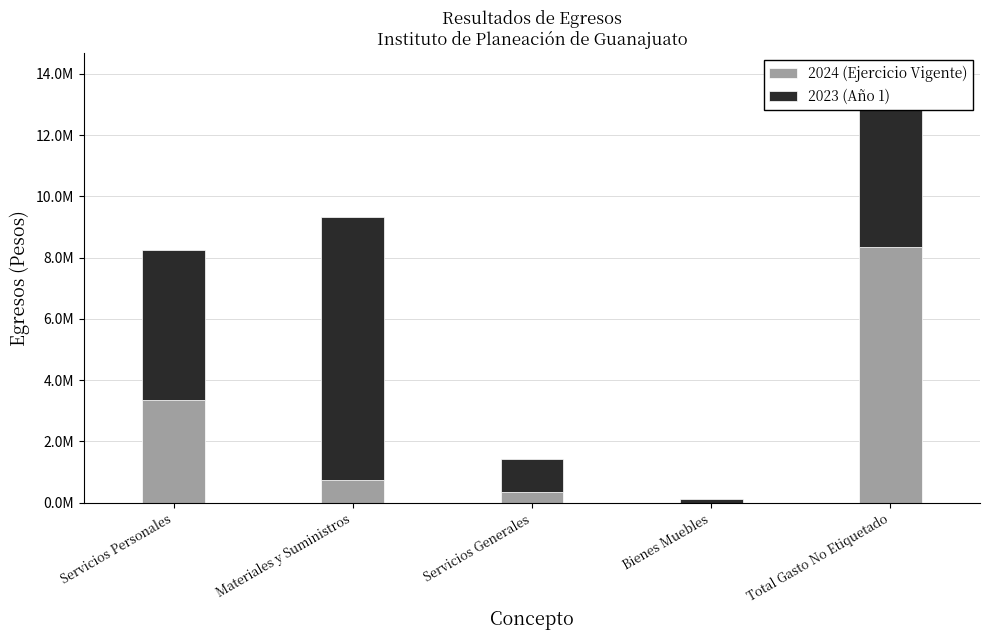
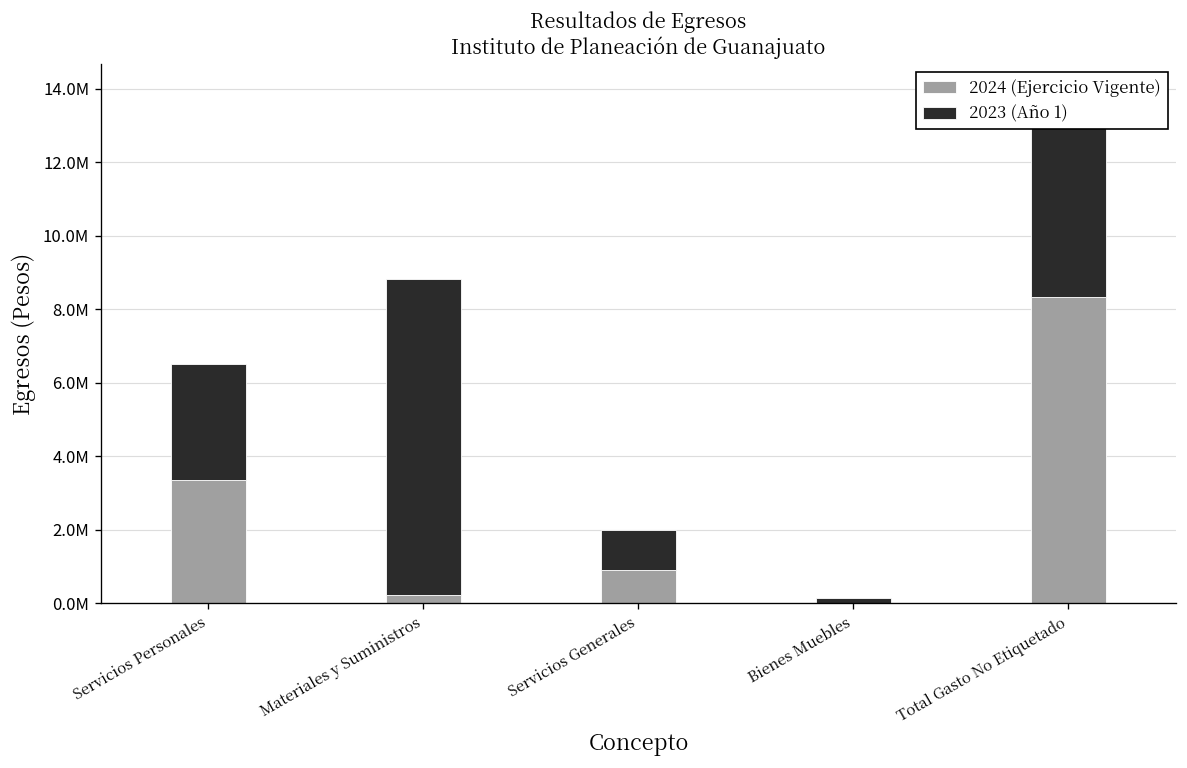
2023 (Año 1), Servicios Personales: 4900000 -> 3100000
2024 (Ejercicio Vigente), Materiales y Suministros: 700000 -> 200000
2024 (Ejercicio Vigente), Servicios Generales: 400000 -> 900000
